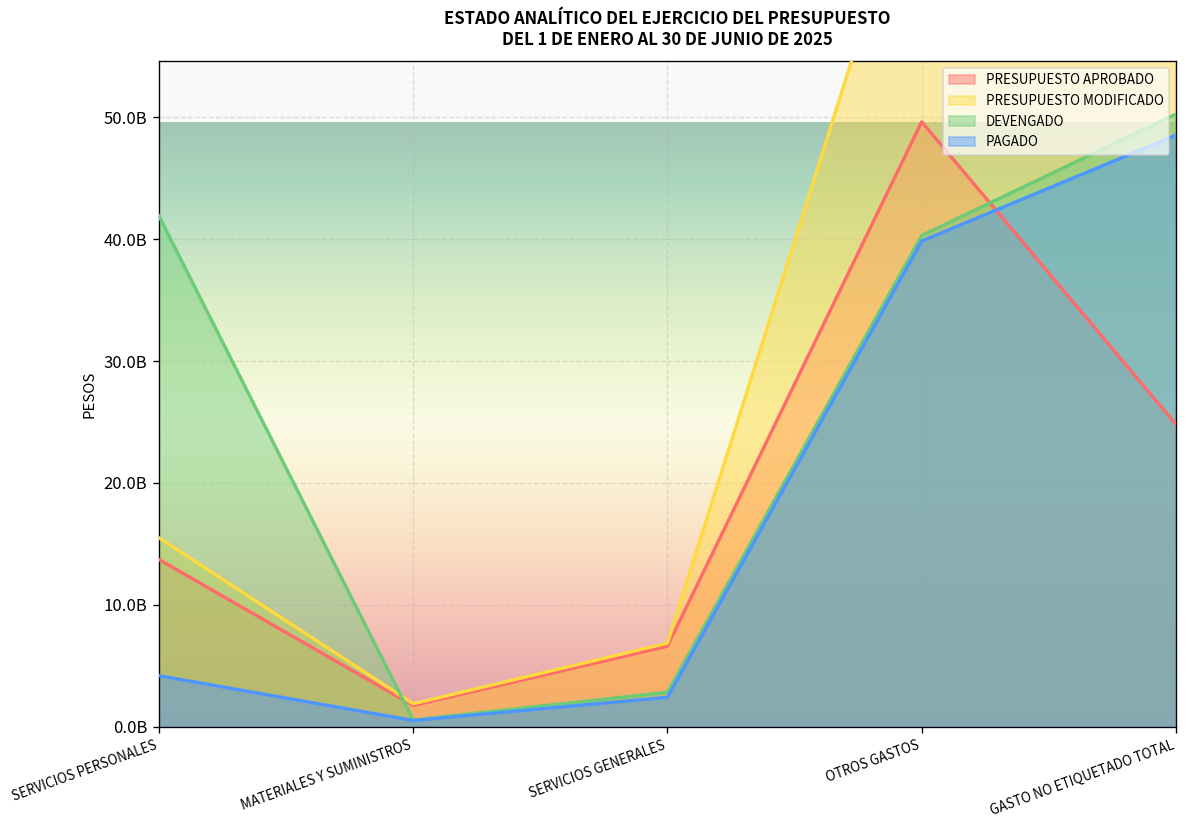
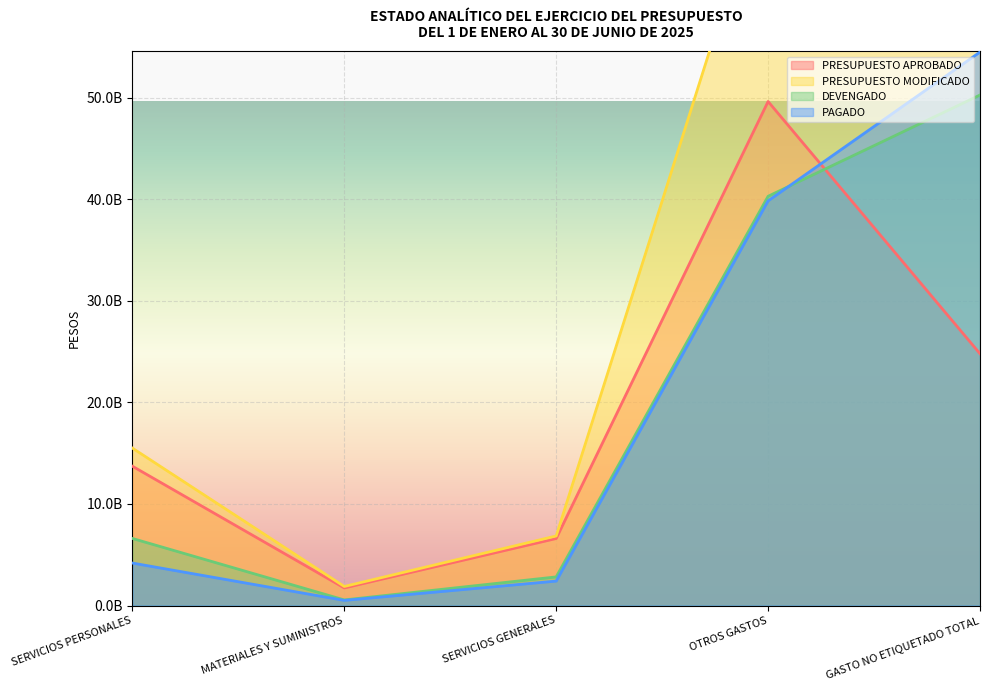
DEVENGADO, SERVICIOS PERSONALES: 41900000000 -> 6600000000
PAGADO, GASTO NO ETIQUETADO TOTAL: 48500000000 -> 54500000000
